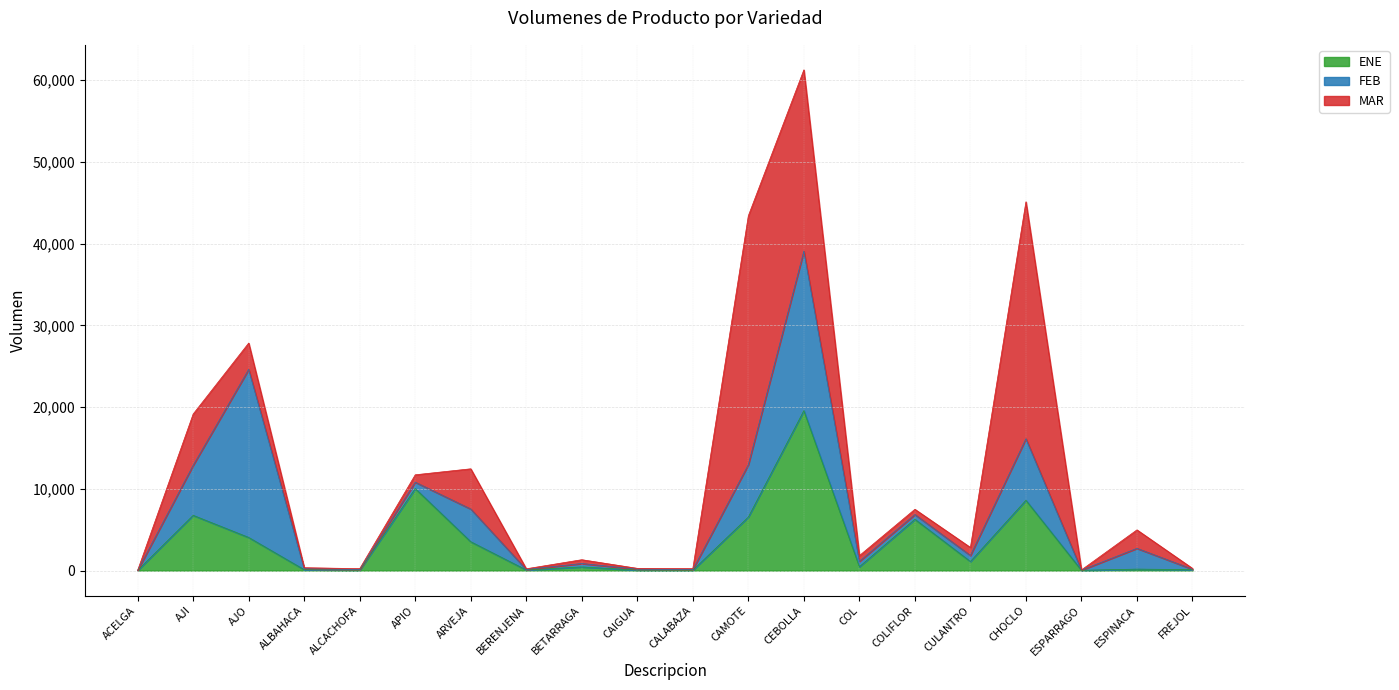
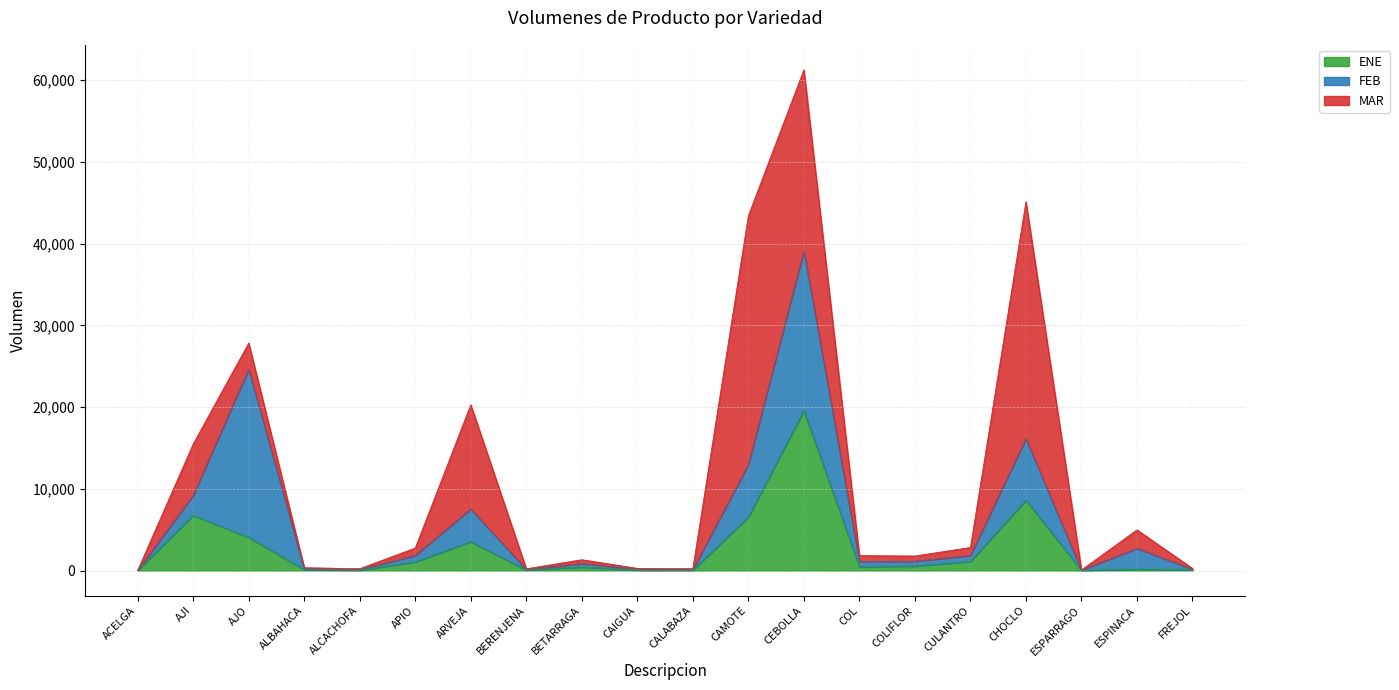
FEB, AJI: 6,000 -> 2,000
ENE, APIO: 10,000 -> 1,000
MAR, ARVEJA: 5,000 -> 13,000
ENE, COLIFLOR: 6,000 -> 1,000
